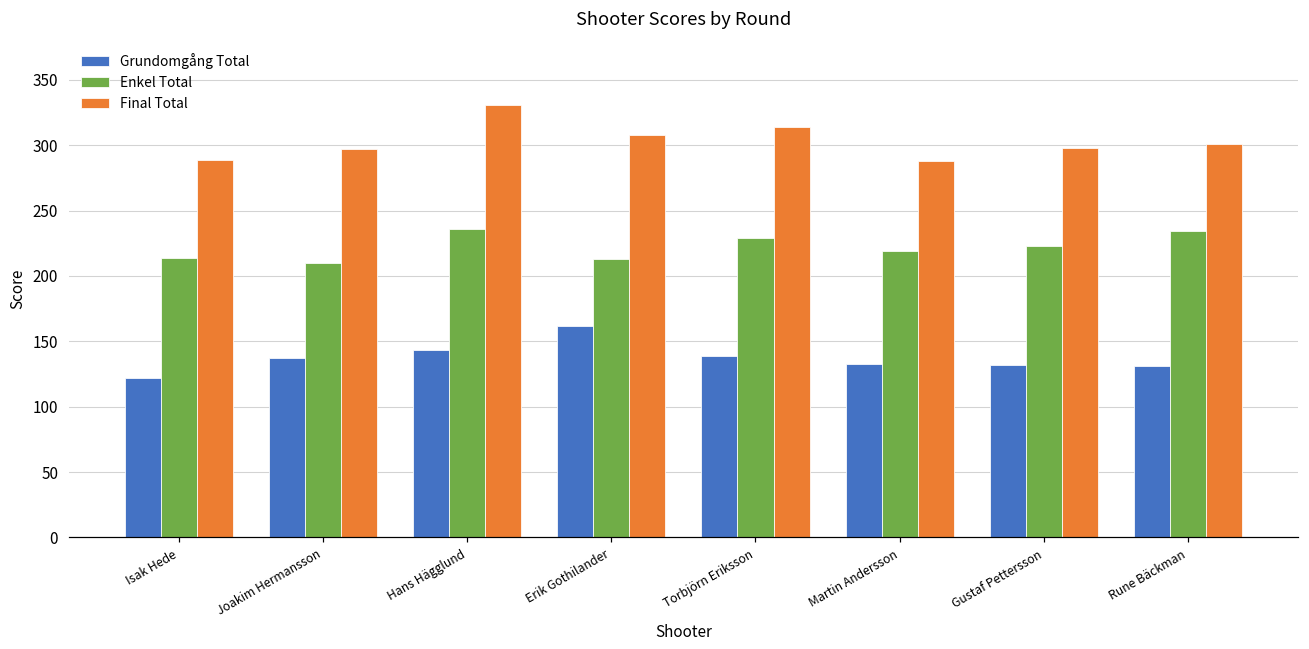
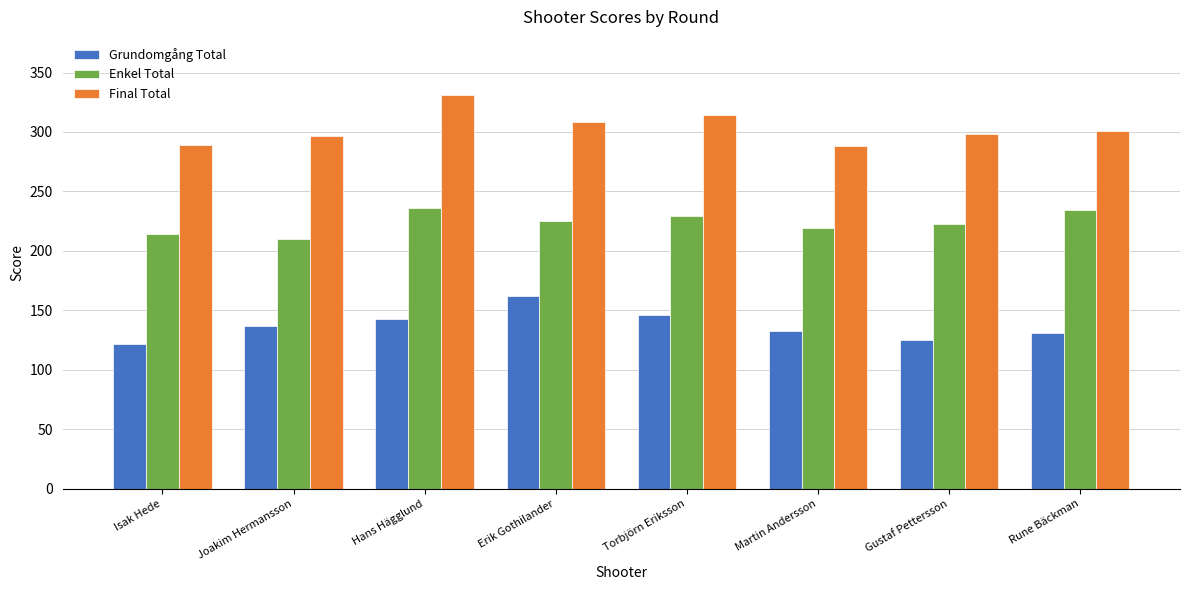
Enkel Total, Erik Gothilander: 213 -> 225
Grundomgång Total, Torbjörn Eriksson: 139 -> 146
Grundomgång Total, Gustaf Pettersson: 132 -> 125
